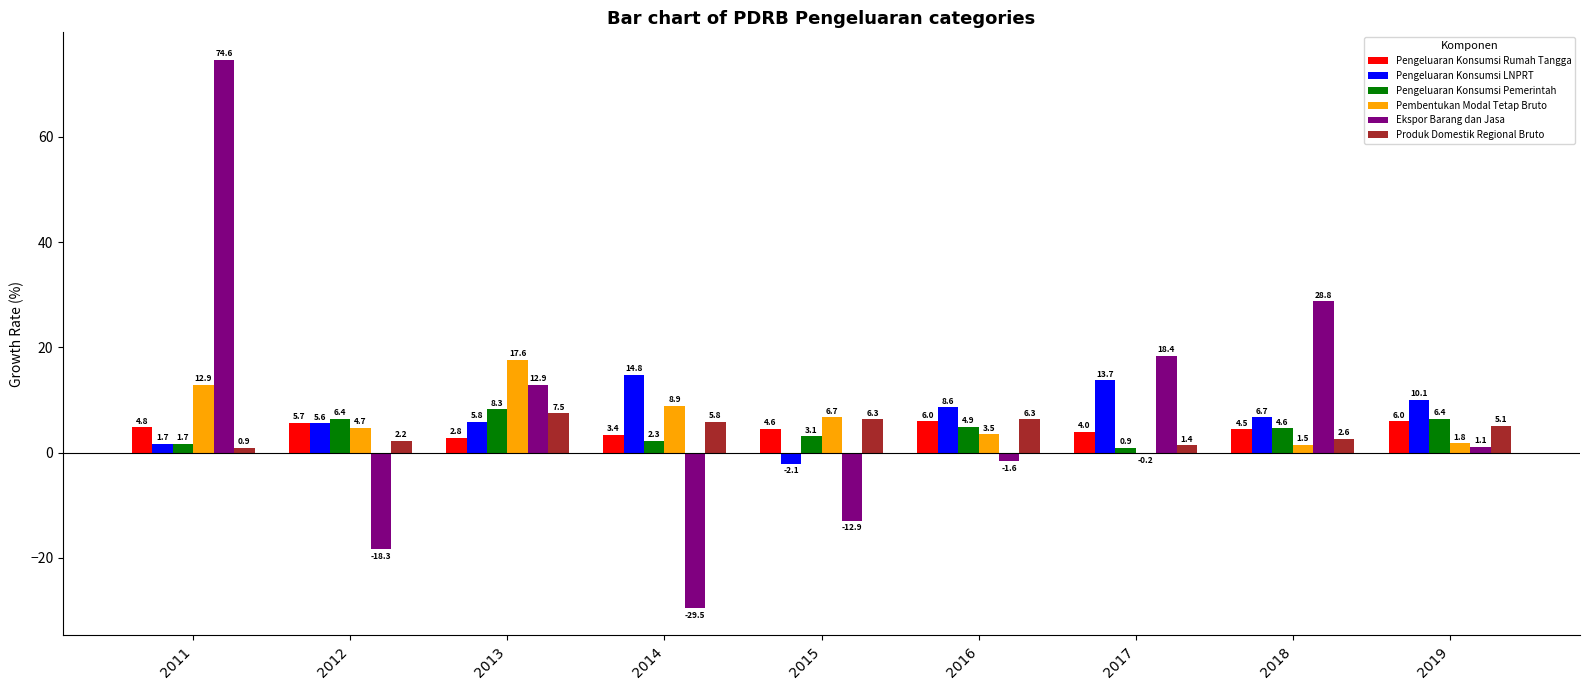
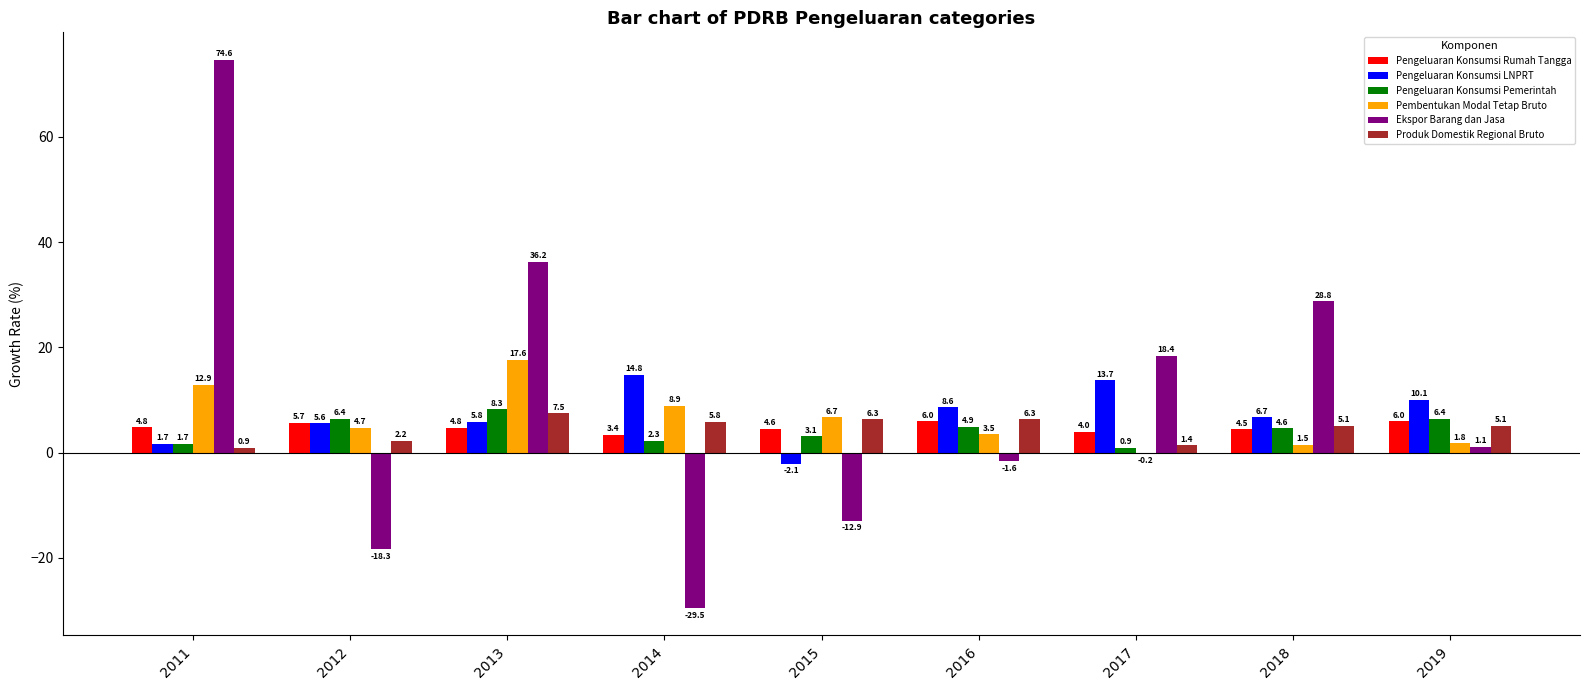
Pengeluaran Konsumsi Rumah Tangga, 2013: 2.8 -> 4.8
Ekspor Barang dan Jasa, 2013: 12.9 -> 36.2
Produk Domestik Regional Bruto, 2018: 2.6 -> 5.1
